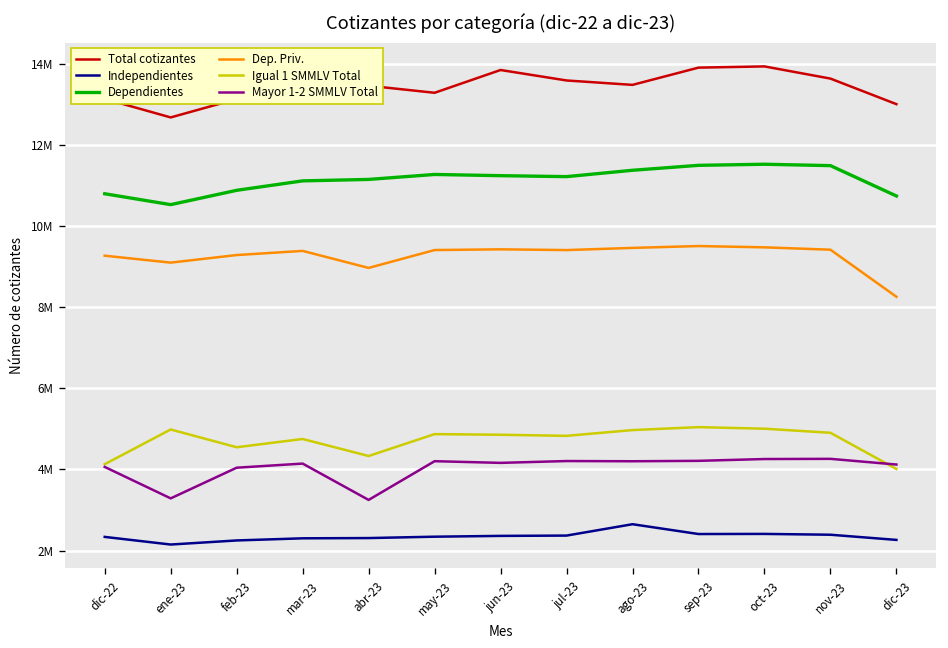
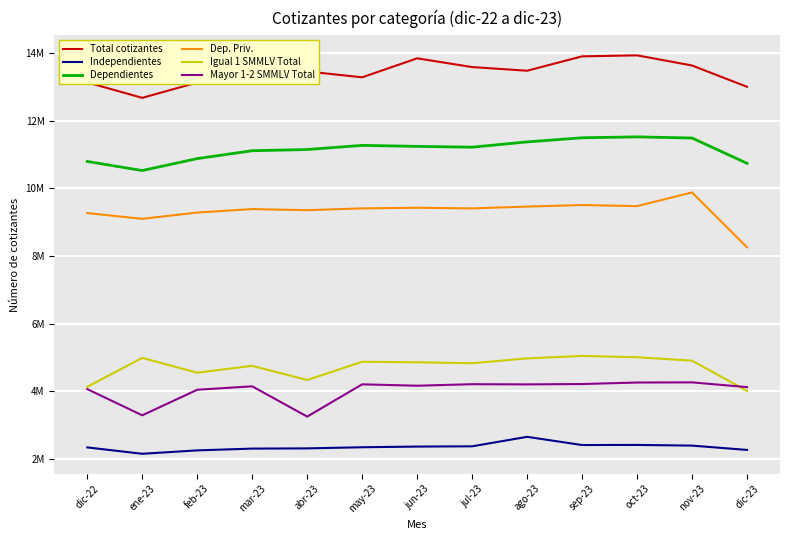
Dep. Priv., abr-23: 9000000 -> 9400000
Dep. Priv., nov-23: 9400000 -> 9900000
